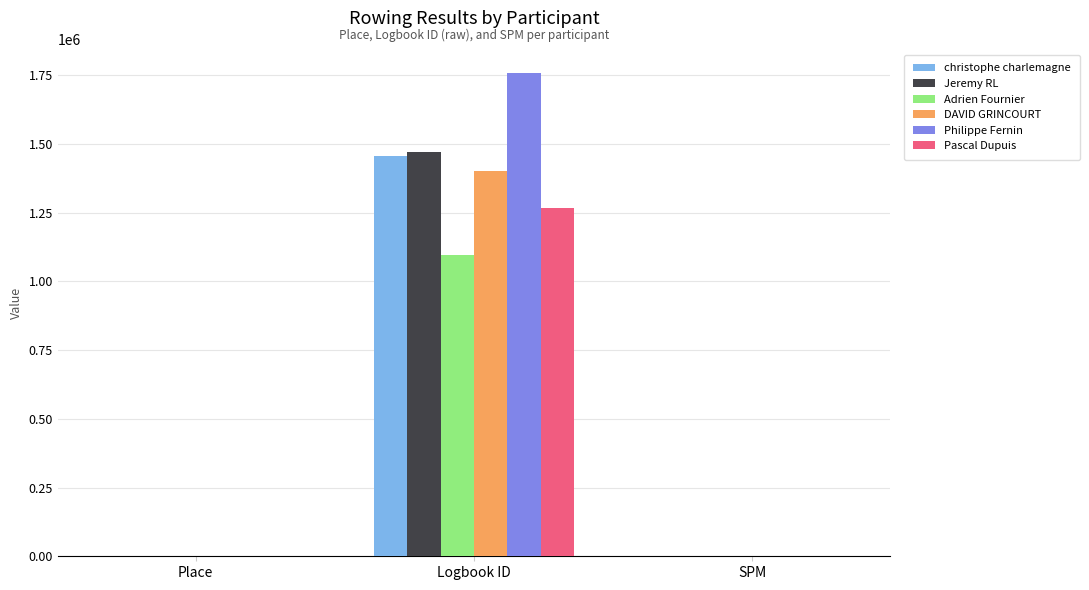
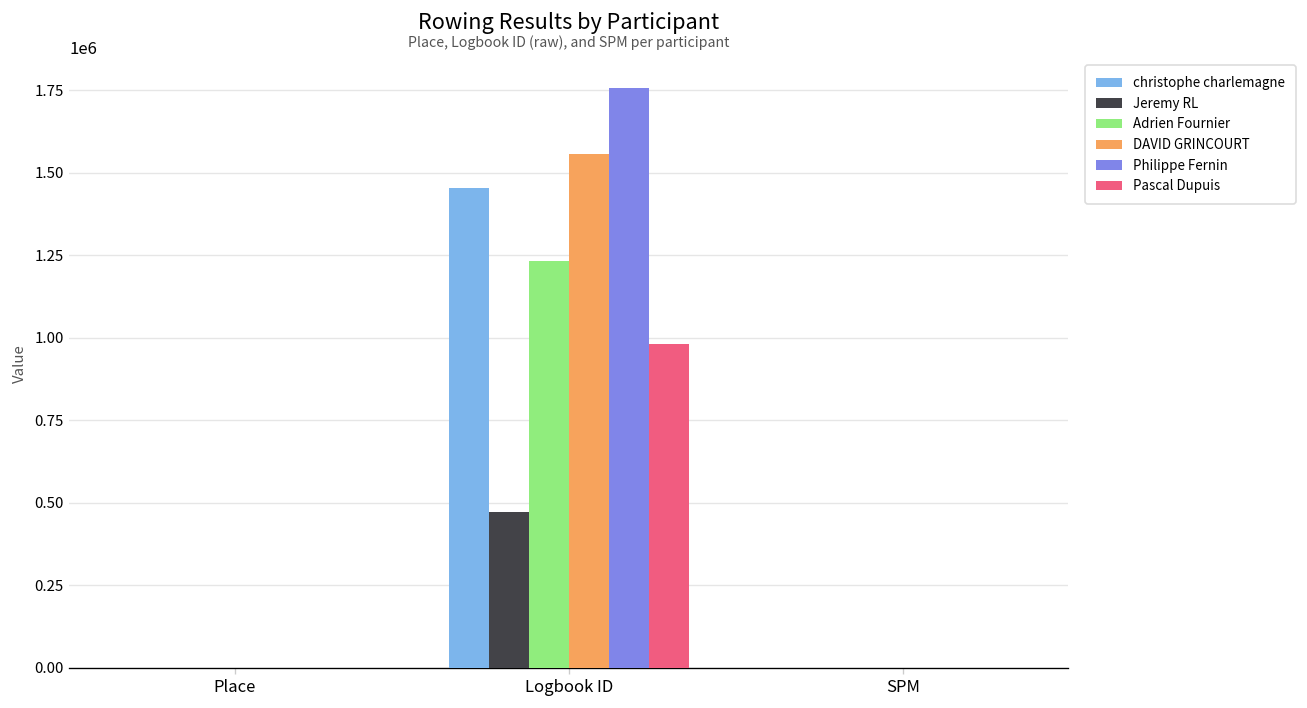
Jeremy RL, Logbook ID: 1470000 -> 470000
Adrien Fournier, Logbook ID: 1090000 -> 1230000
DAVID GRINCOURT, Logbook ID: 1400000 -> 1560000
Pascal Dupuis, Logbook ID: 1270000 -> 980000
